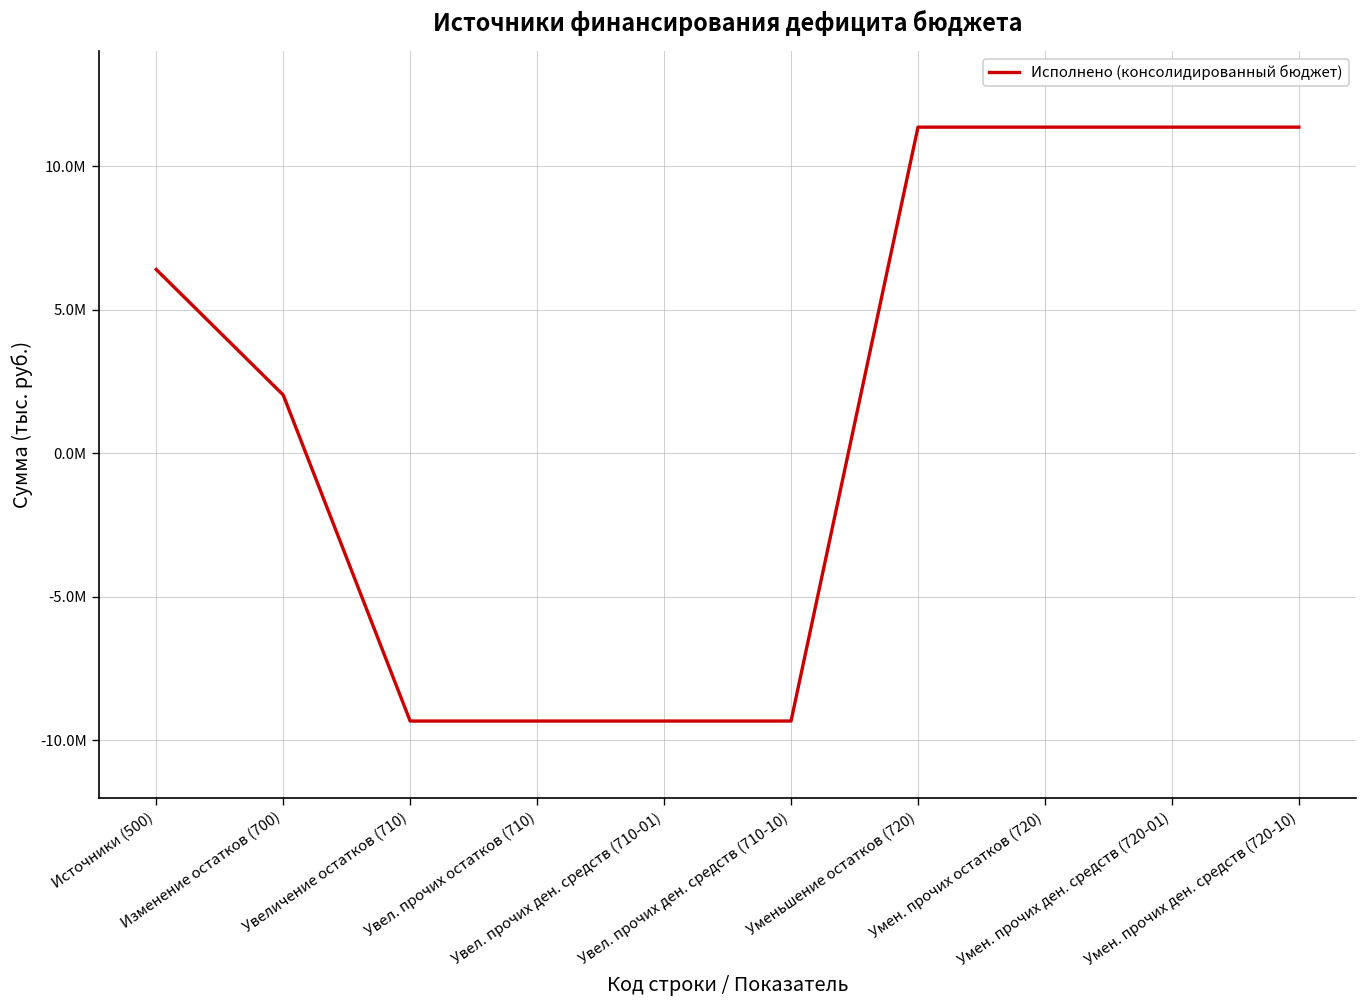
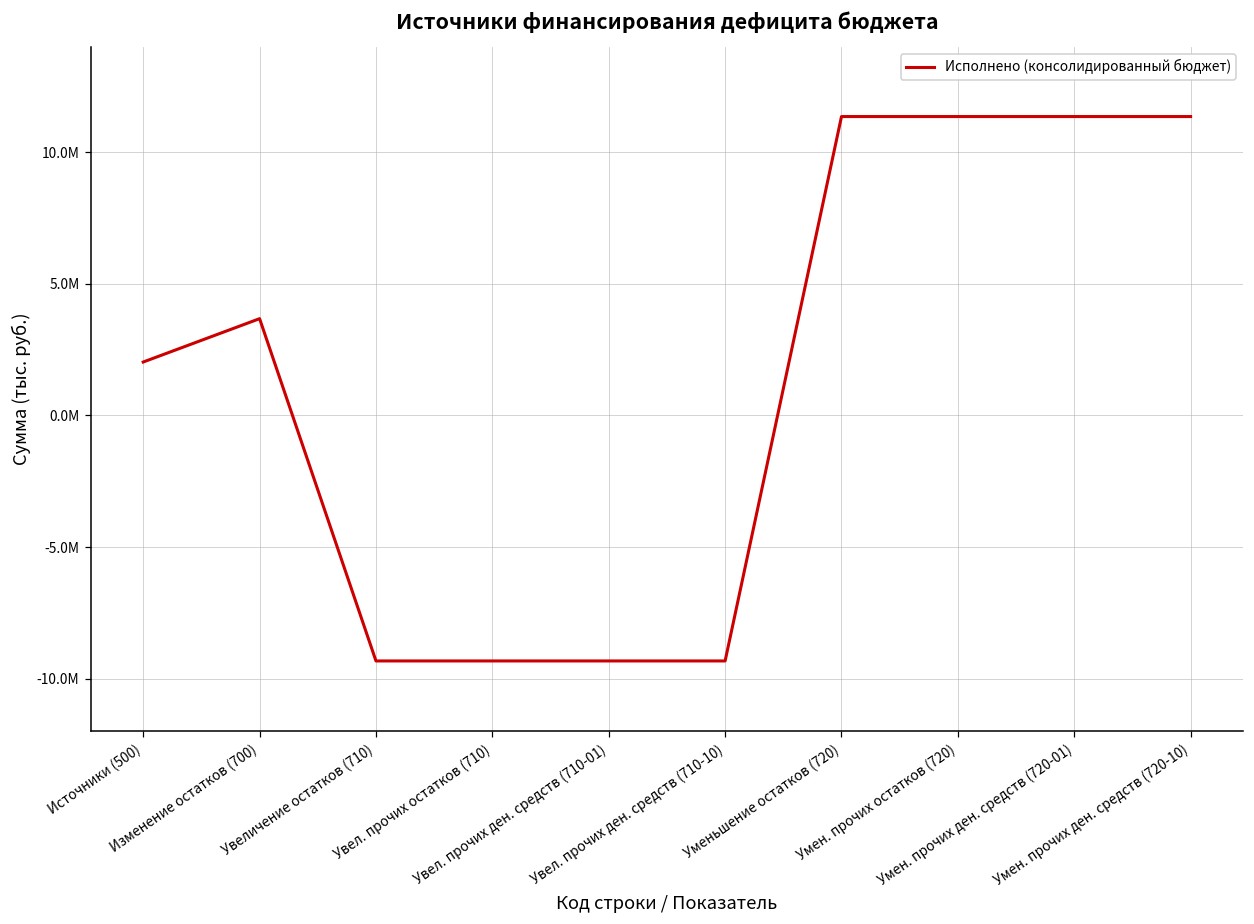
Источники (500): 6400000 -> 2000000
Изменение остатков (700): 2000000 -> 3700000
